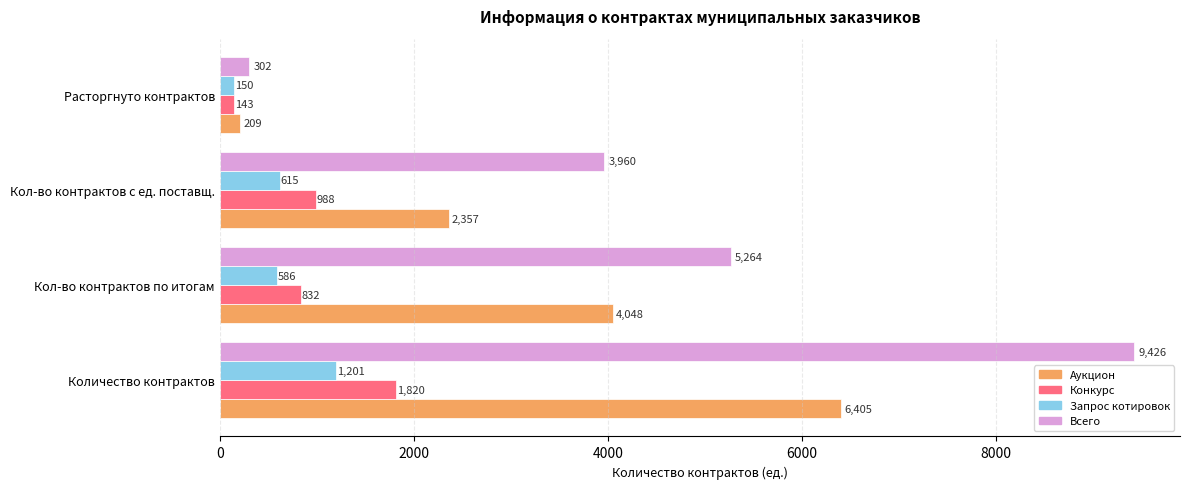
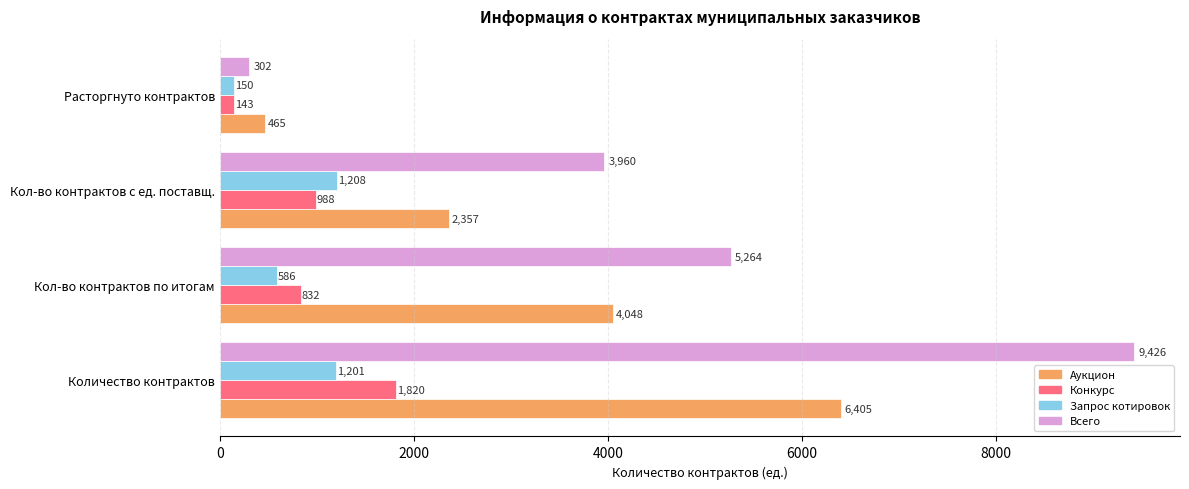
Аукцион, Расторгнуто контрактов: 209 -> 465
Запрос котировок, Кол-во контрактов с ед. поставщ.: 615 -> 1,208
